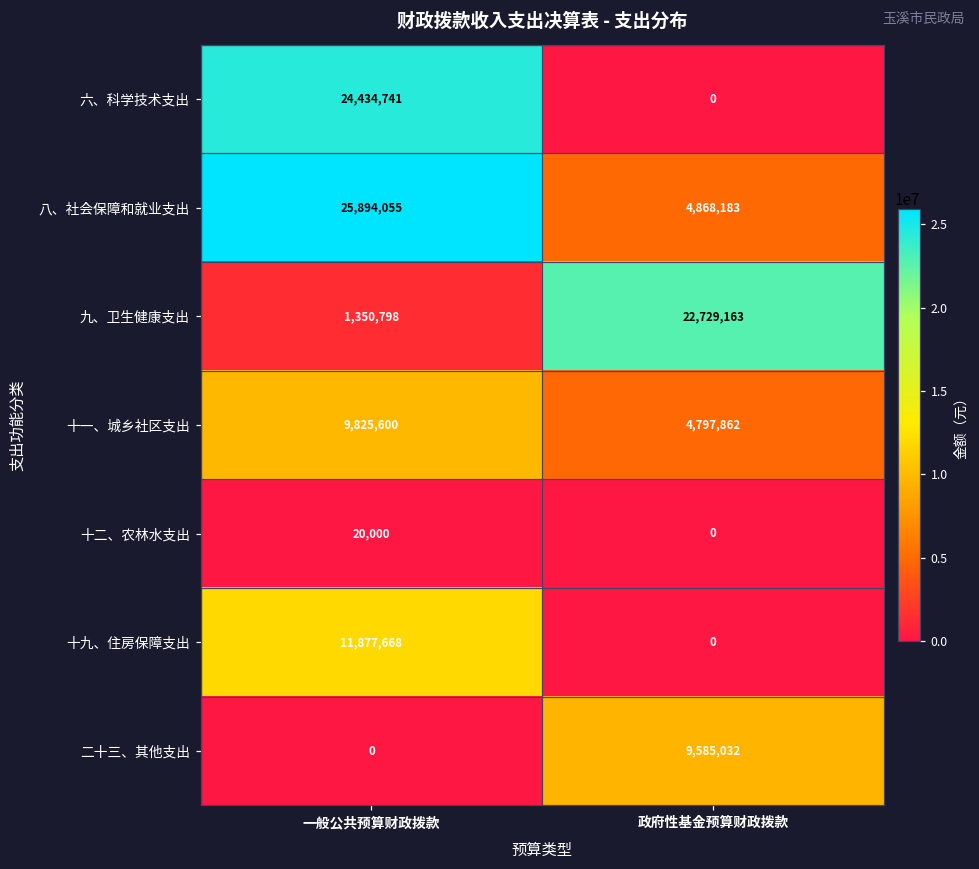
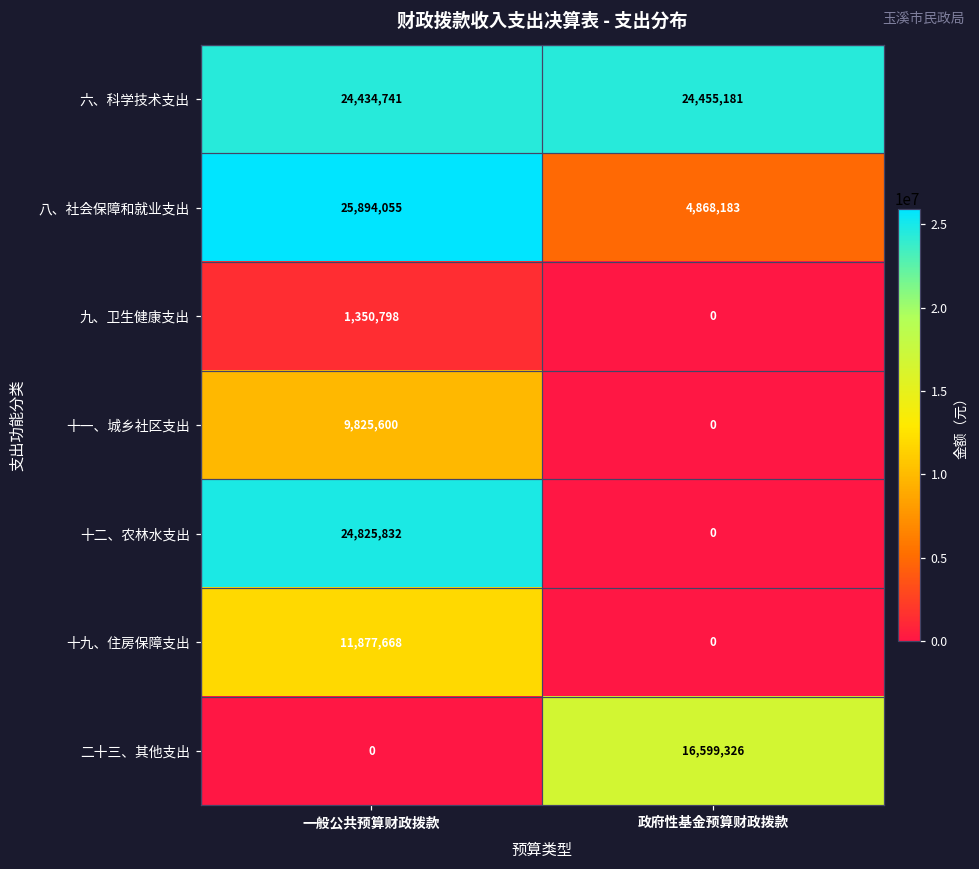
六、科学技术支出, 政府性基金预算财政拨款: 0 -> 24,455,181
九、卫生健康支出, 政府性基金预算财政拨款: 22,729,163 -> 0
十一、城乡社区支出, 政府性基金预算财政拨款: 4,797,862 -> 0
十二、农林水支出, 一般公共预算财政拨款: 20,000 -> 24,825,832
二十三、其他支出, 政府性基金预算财政拨款: 9,585,032 -> 16,599,326
